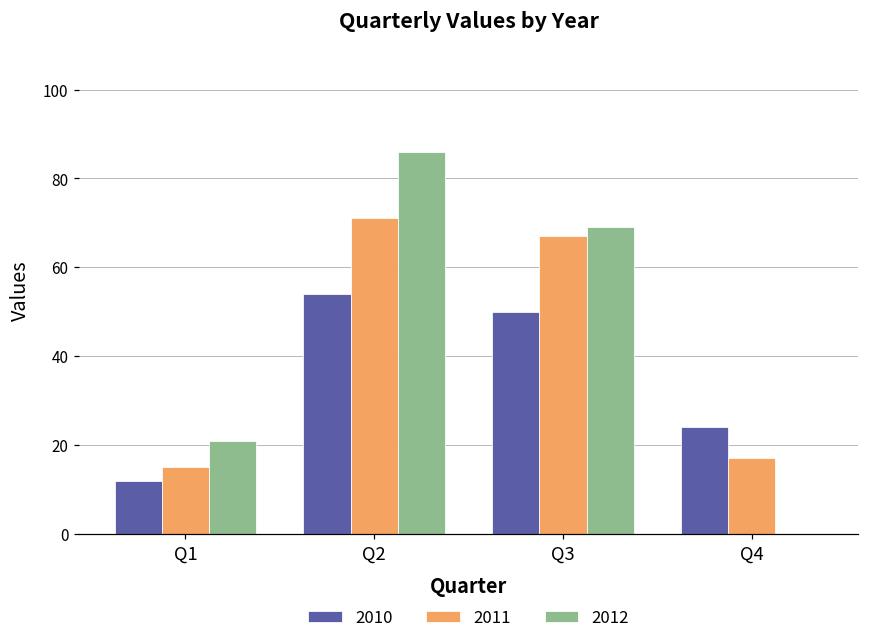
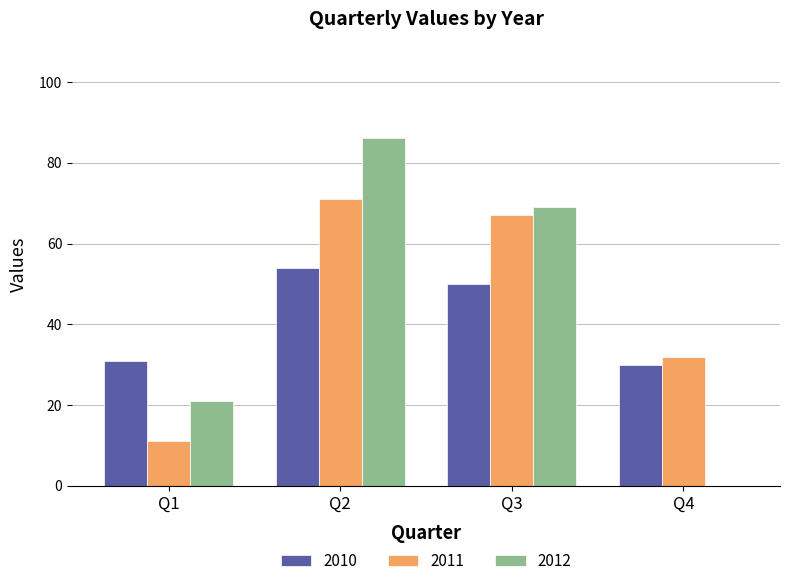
2010, Q1: 12 -> 31
2011, Q1: 15 -> 11
2010, Q4: 24 -> 30
2011, Q4: 17 -> 32
